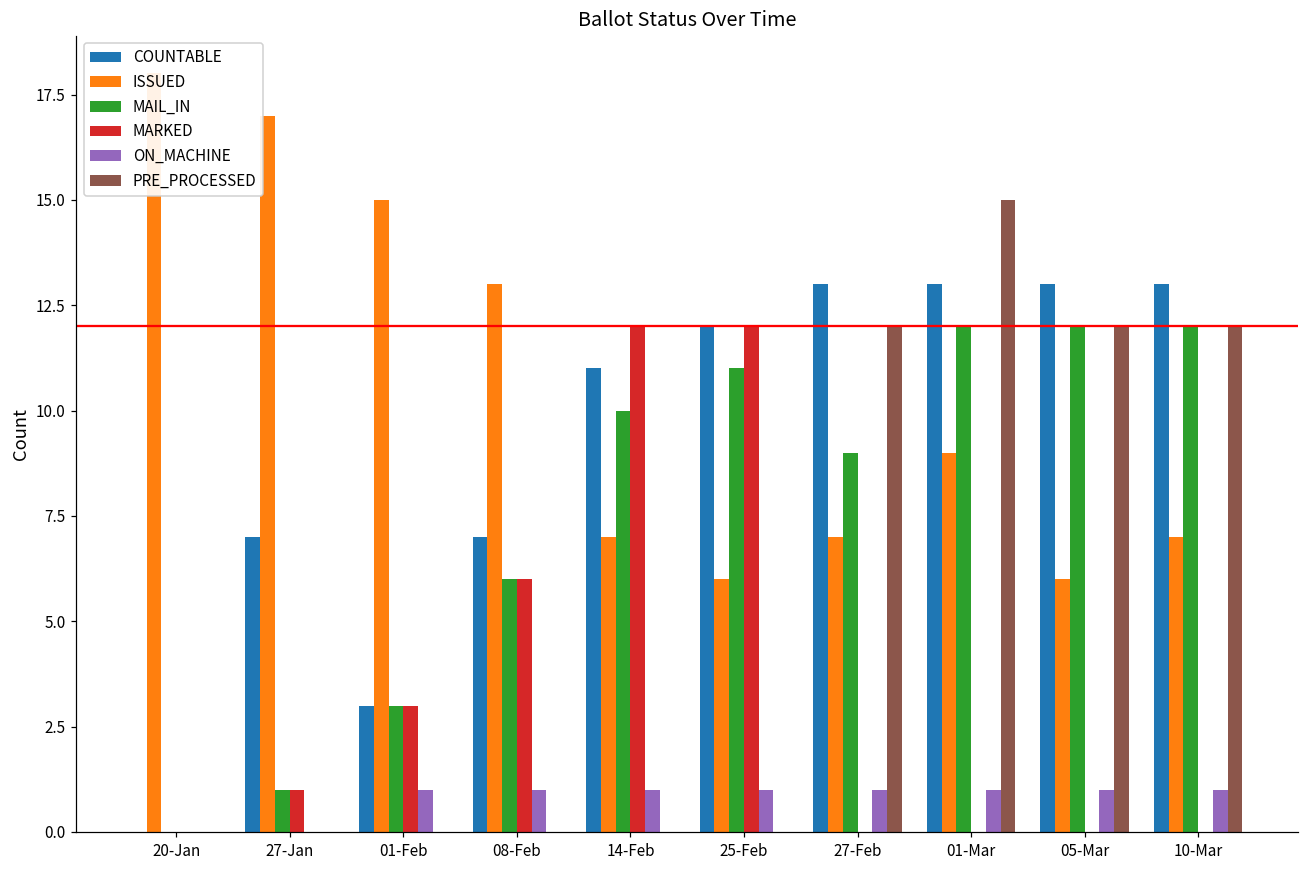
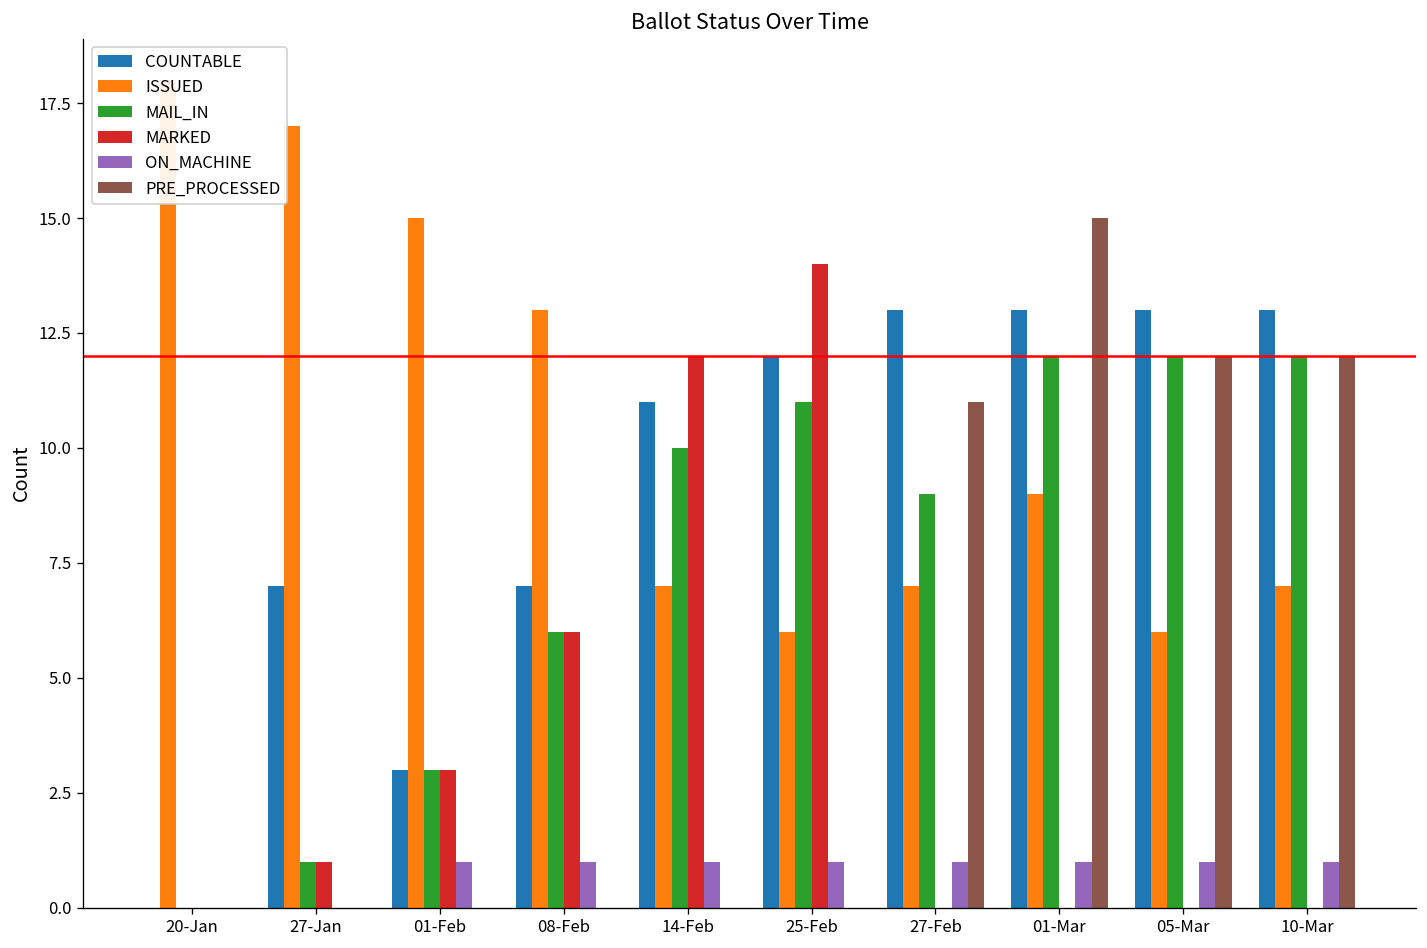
MARKED, 25-Feb: 12 -> 14
PRE_PROCESSED, 27-Feb: 12 -> 11
